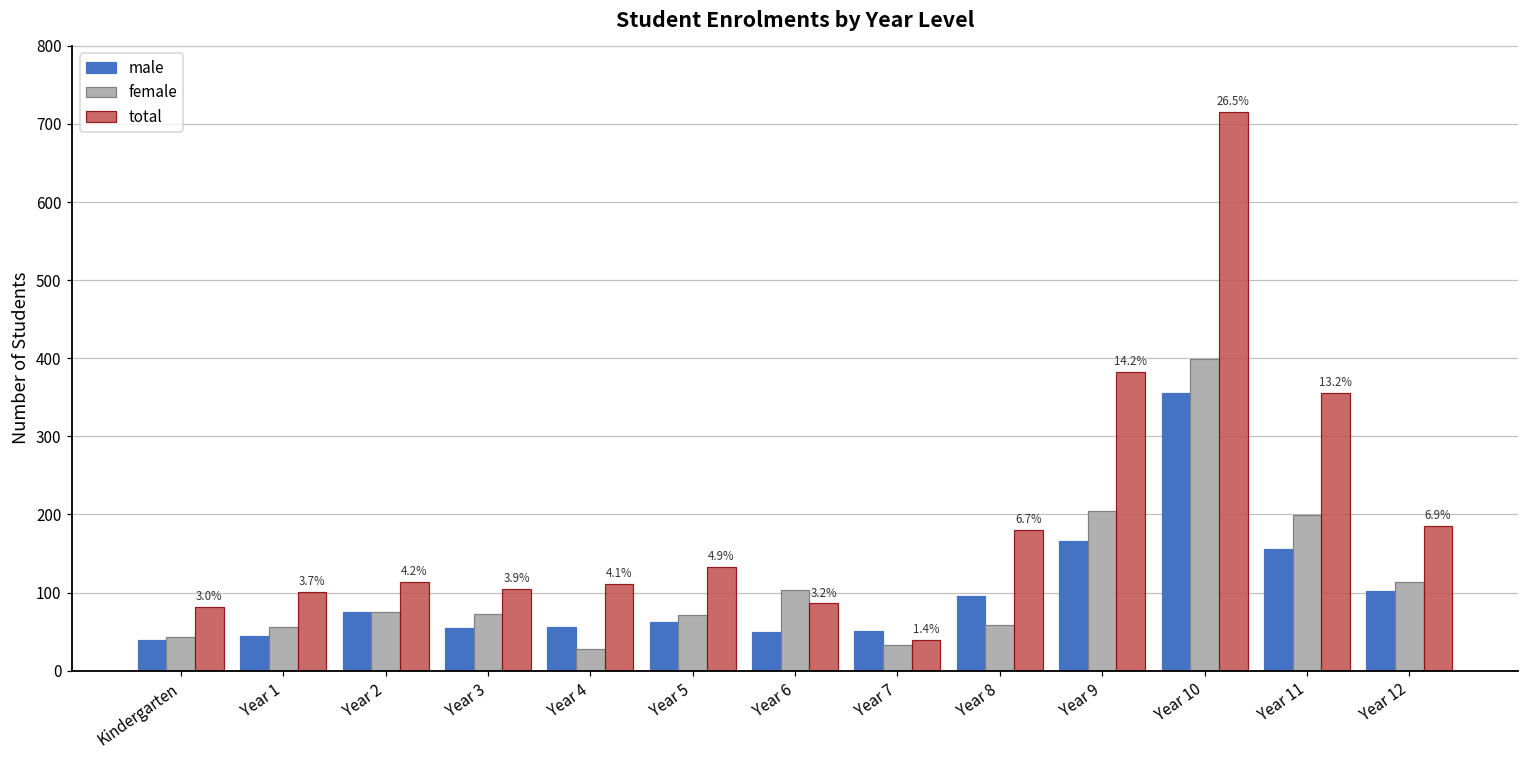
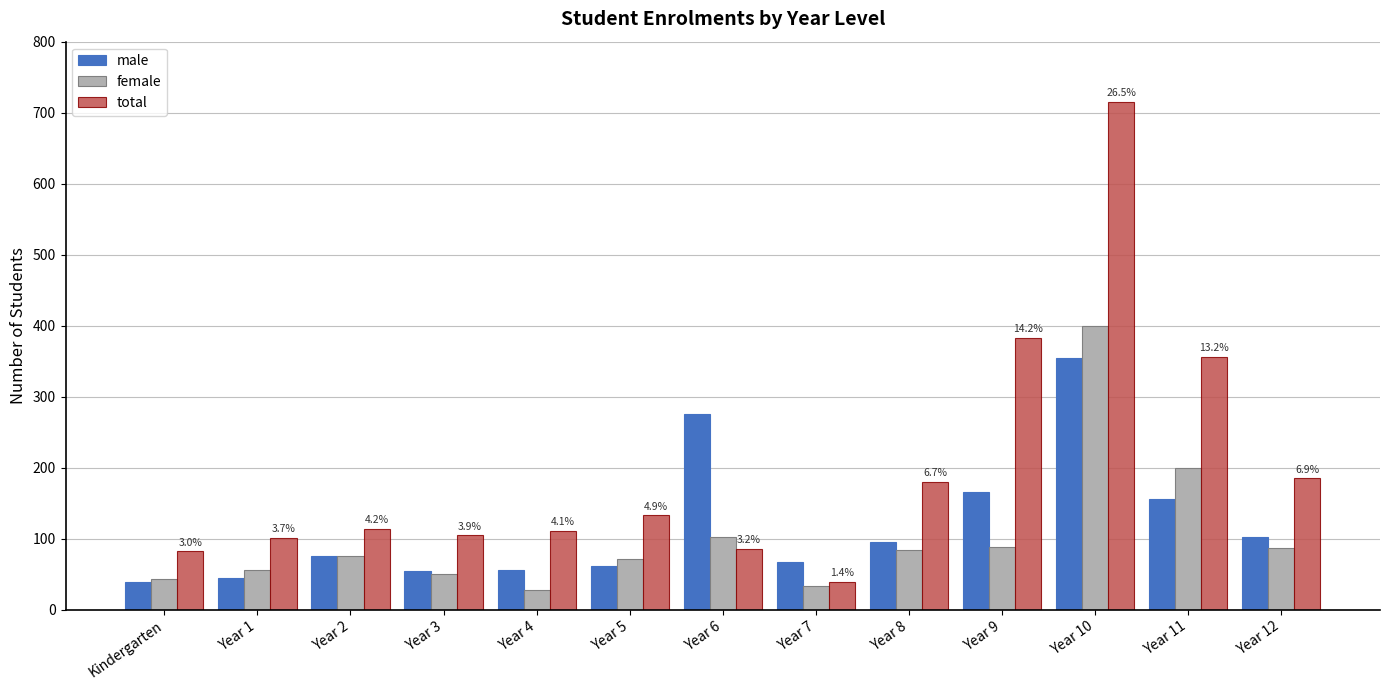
female, Year 3: 70 -> 50
male, Year 6: 50 -> 280
male, Year 7: 50 -> 70
female, Year 8: 60 -> 80
female, Year 9: 200 -> 90
female, Year 12: 110 -> 90
